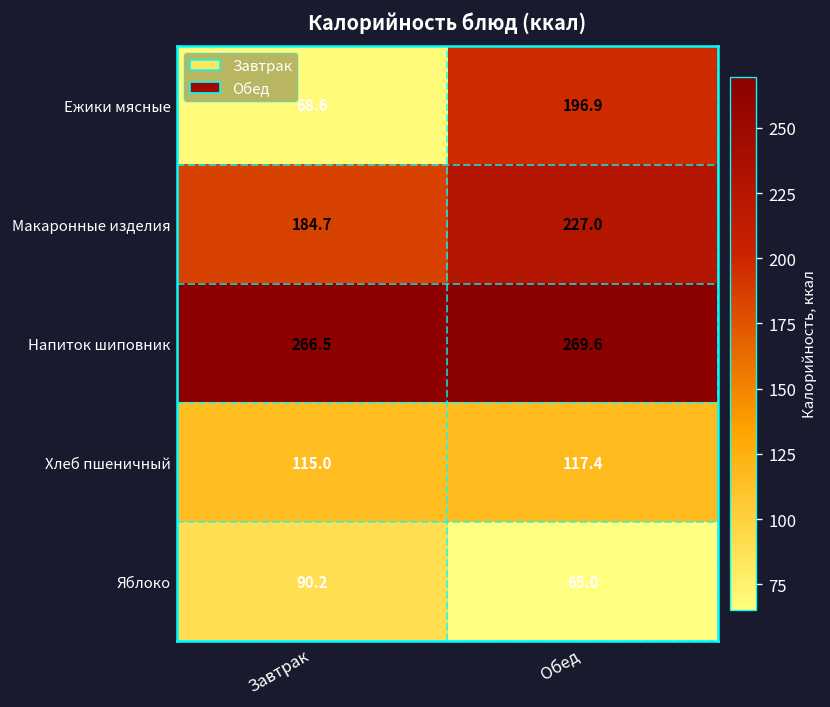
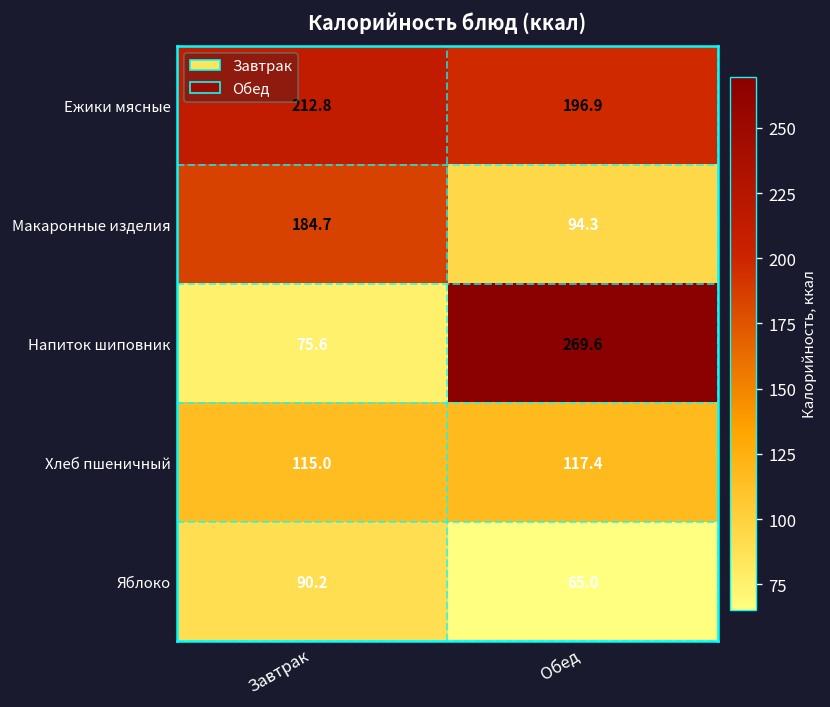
Ежики мясные, Завтрак: 68.6 -> 212.8
Макаронные изделия, Обед: 227.0 -> 94.3
Напиток шиповник, Завтрак: 266.5 -> 75.6
